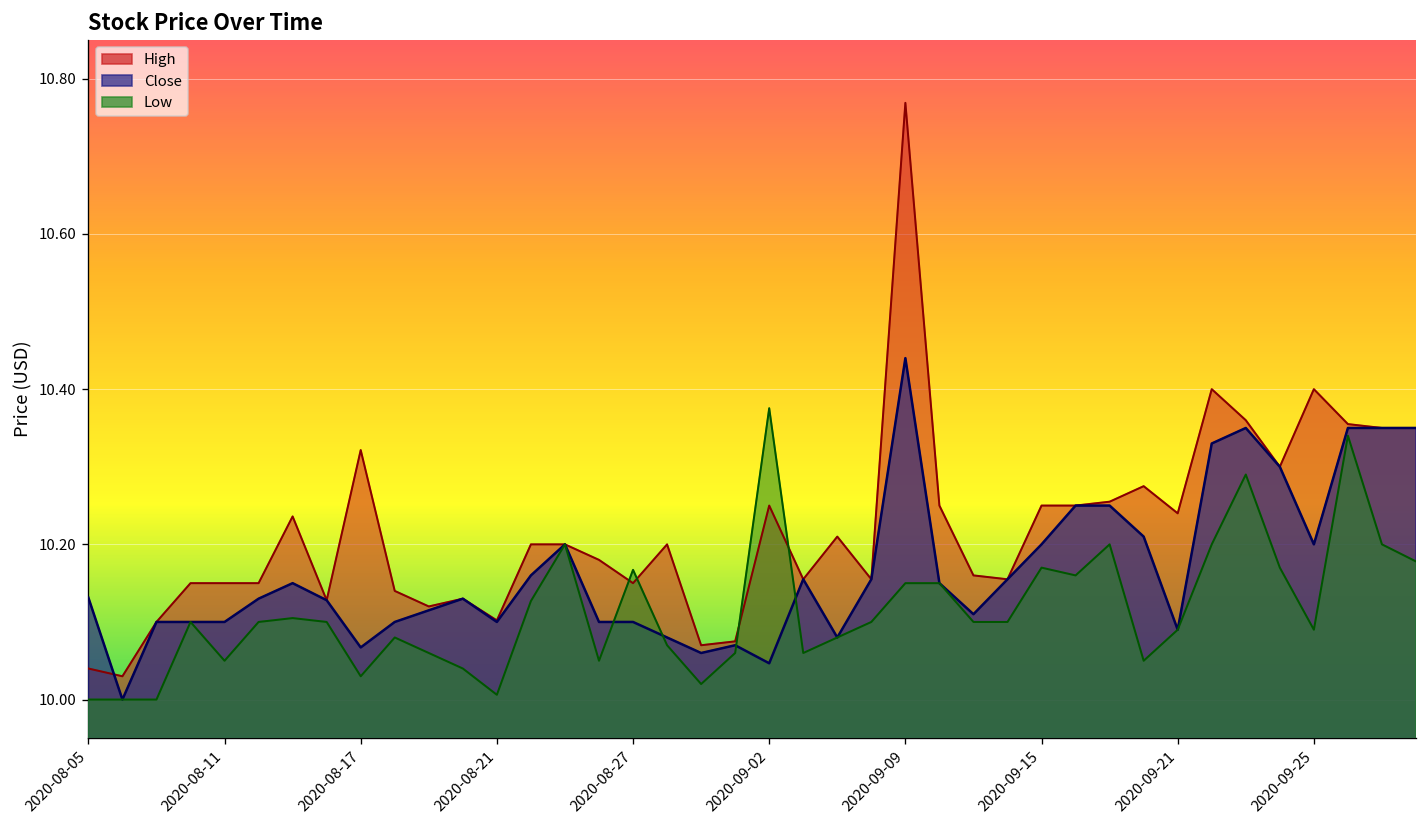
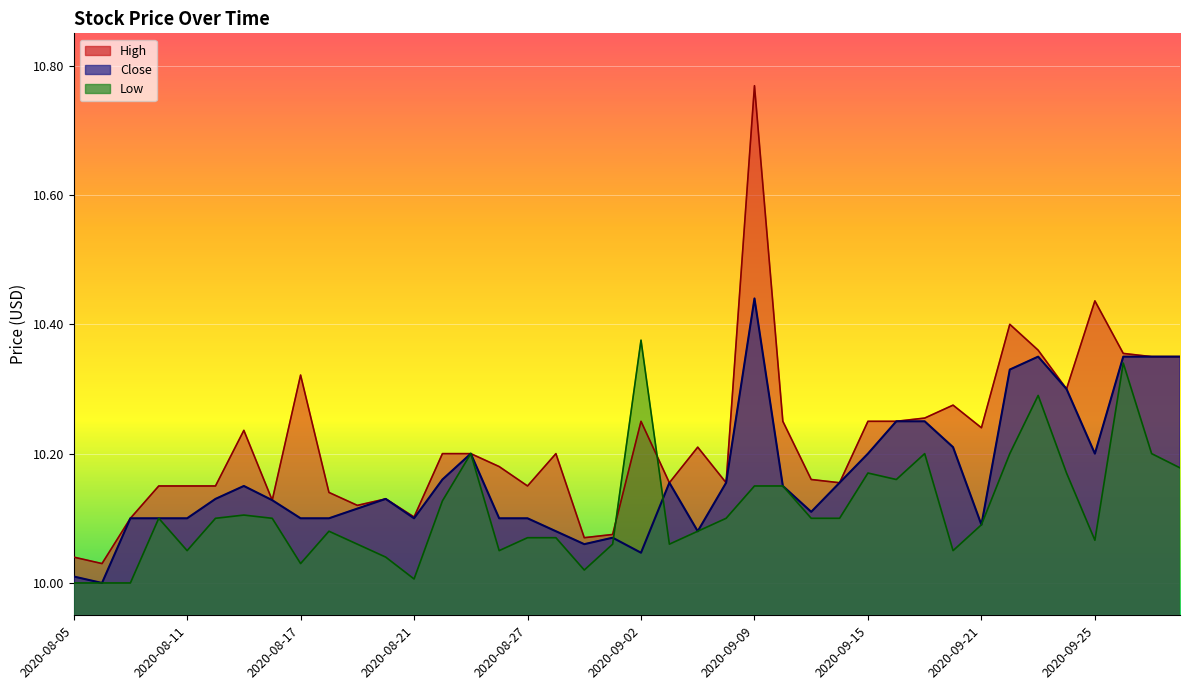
Close, 2020-08-05: 10.13 -> 10.01
Close, 2020-08-17: 10.07 -> 10.10
Low, 2020-08-27: 10.17 -> 10.07
High, 2020-09-25: 10.40 -> 10.44
Low, 2020-09-25: 10.09 -> 10.07
